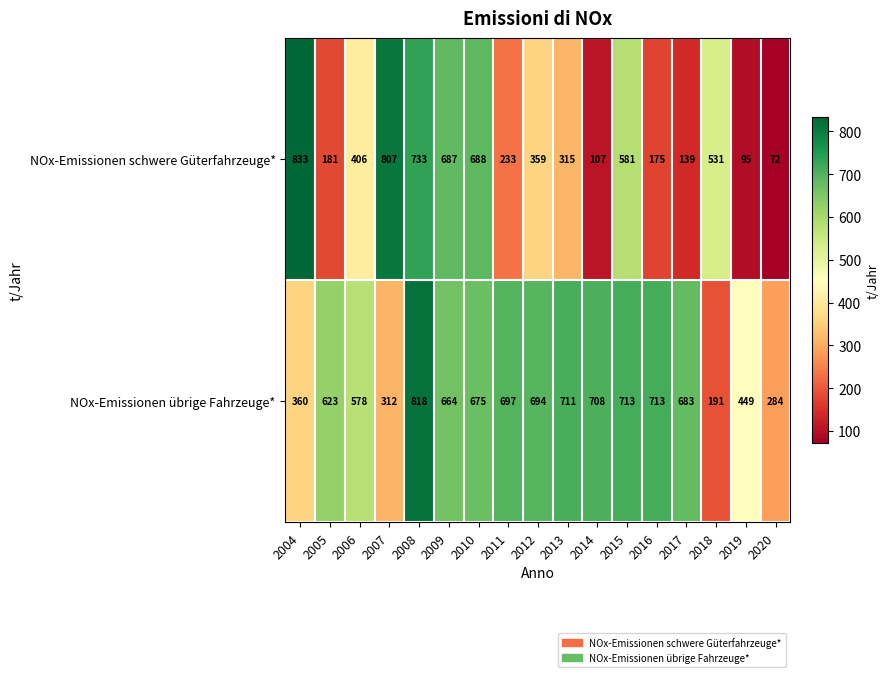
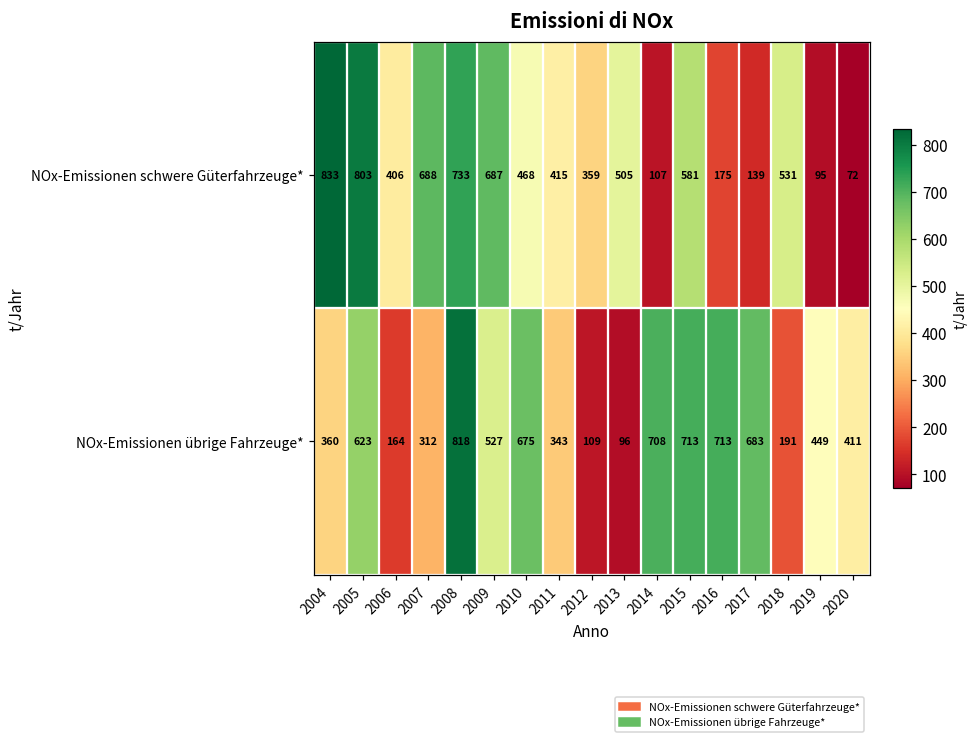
NOx-Emissionen schwere Güterfahrzeuge*, 2005: 181 -> 803
NOx-Emissionen schwere Güterfahrzeuge*, 2007: 807 -> 688
NOx-Emissionen schwere Güterfahrzeuge*, 2010: 688 -> 468
NOx-Emissionen schwere Güterfahrzeuge*, 2011: 233 -> 415
NOx-Emissionen schwere Güterfahrzeuge*, 2013: 315 -> 505
NOx-Emissionen übrige Fahrzeuge*, 2006: 578 -> 164
NOx-Emissionen übrige Fahrzeuge*, 2009: 664 -> 527
NOx-Emissionen übrige Fahrzeuge*, 2011: 697 -> 343
NOx-Emissionen übrige Fahrzeuge*, 2012: 694 -> 109
NOx-Emissionen übrige Fahrzeuge*, 2013: 711 -> 96
NOx-Emissionen übrige Fahrzeuge*, 2020: 284 -> 411
